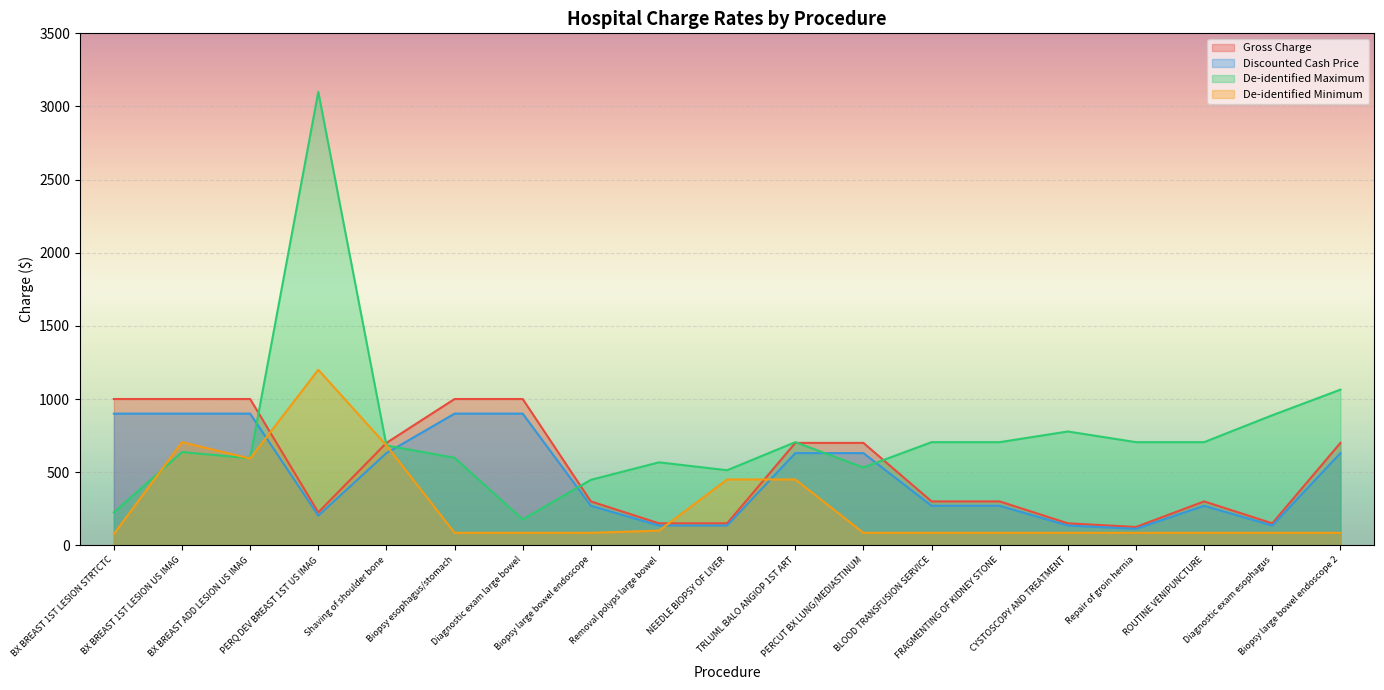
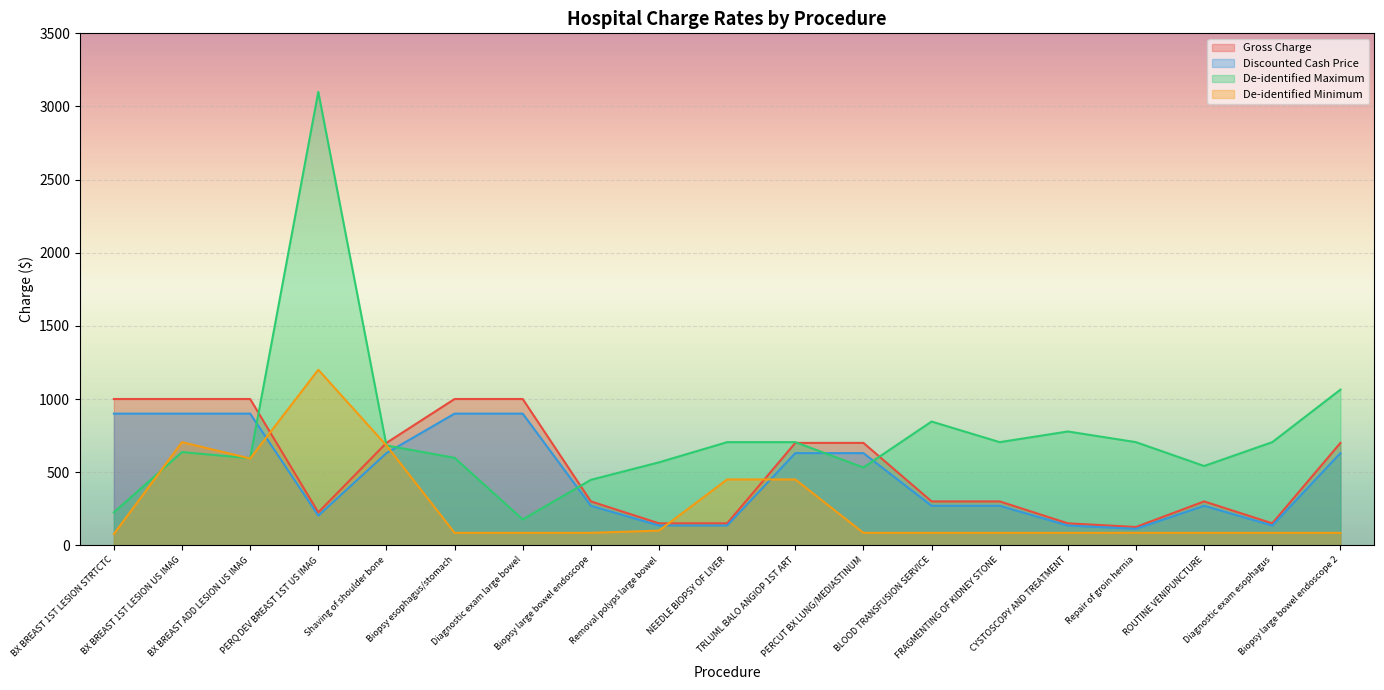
De-identified Maximum, NEEDLE BIOPSY OF LIVER: 510 -> 710
De-identified Maximum, BLOOD TRANSFUSION SERVICE: 710 -> 850
De-identified Maximum, ROUTINE VENIPUNCTURE: 710 -> 540
De-identified Maximum, Diagnostic exam esophagus: 890 -> 710
